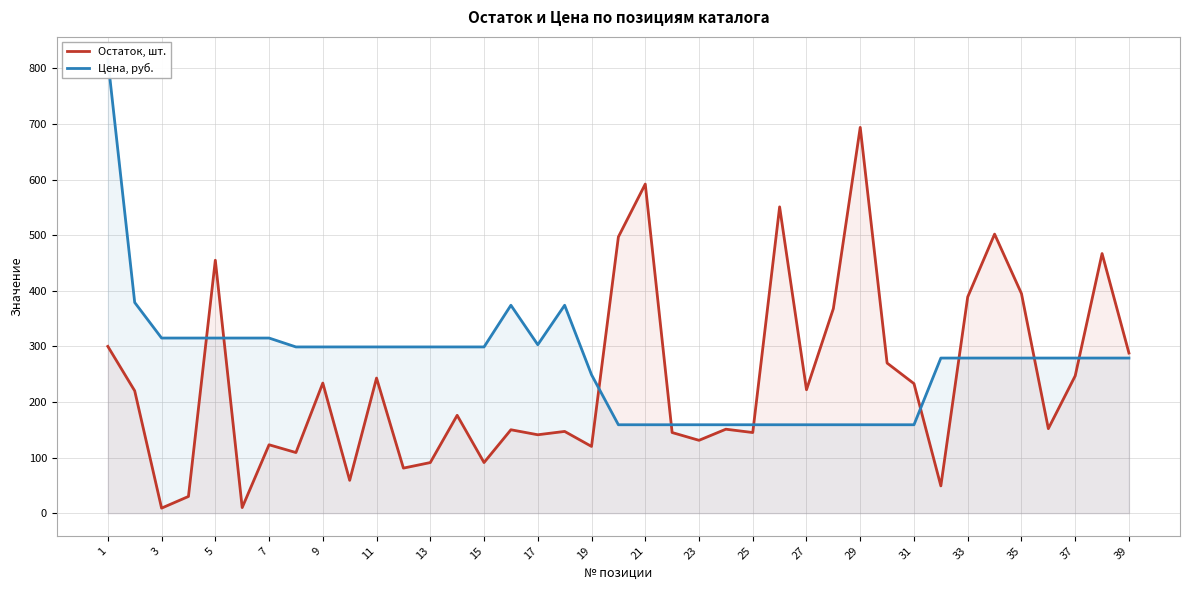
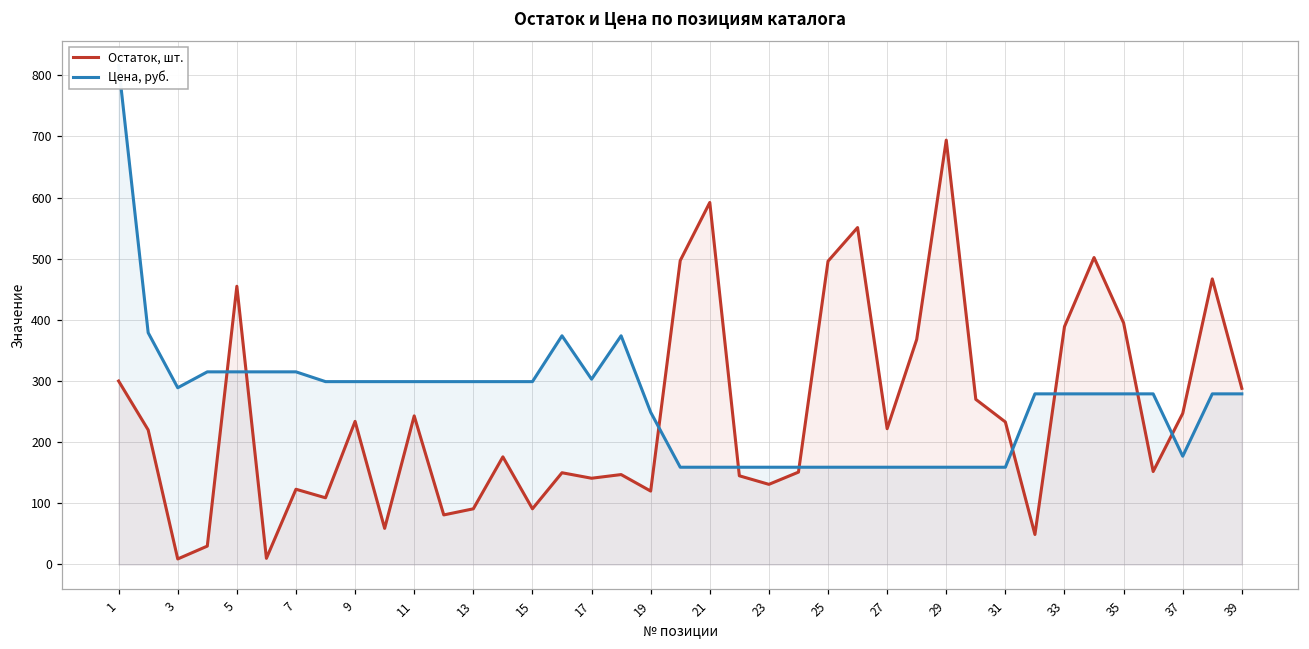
Цена, руб., 3: 320 -> 290
Остаток, шт., 25: 150 -> 500
Цена, руб., 37: 280 -> 180
